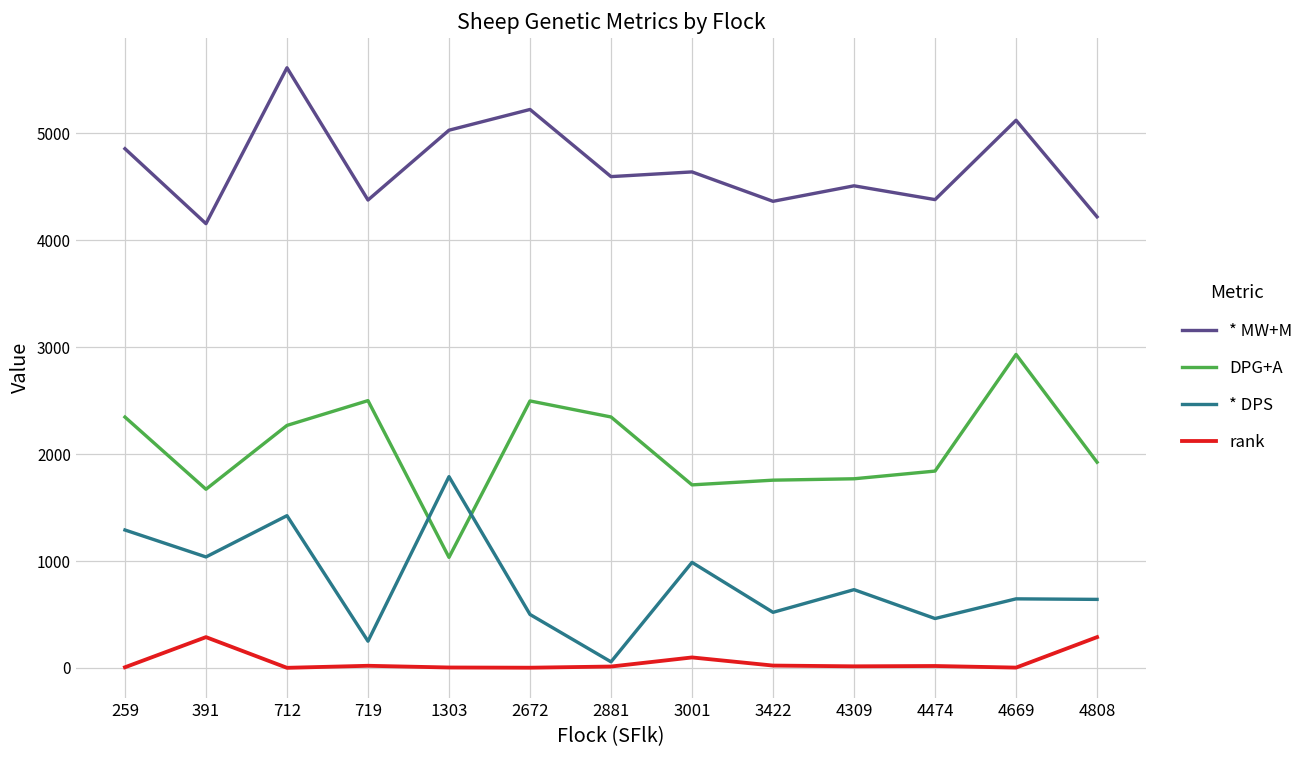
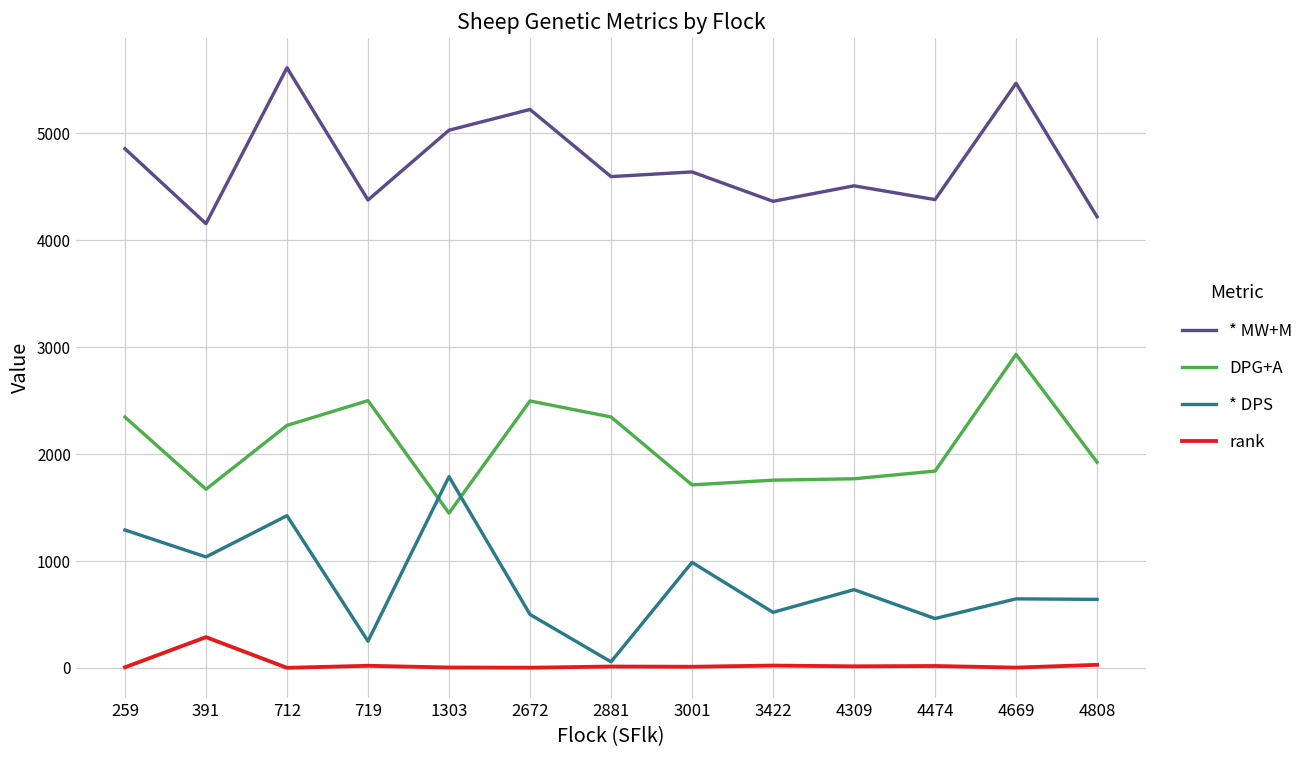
DPG+A, 1303: 1000 -> 1400
rank, 3001: 100 -> 0
* MW+M, 4669: 5100 -> 5500
rank, 4808: 300 -> 0
